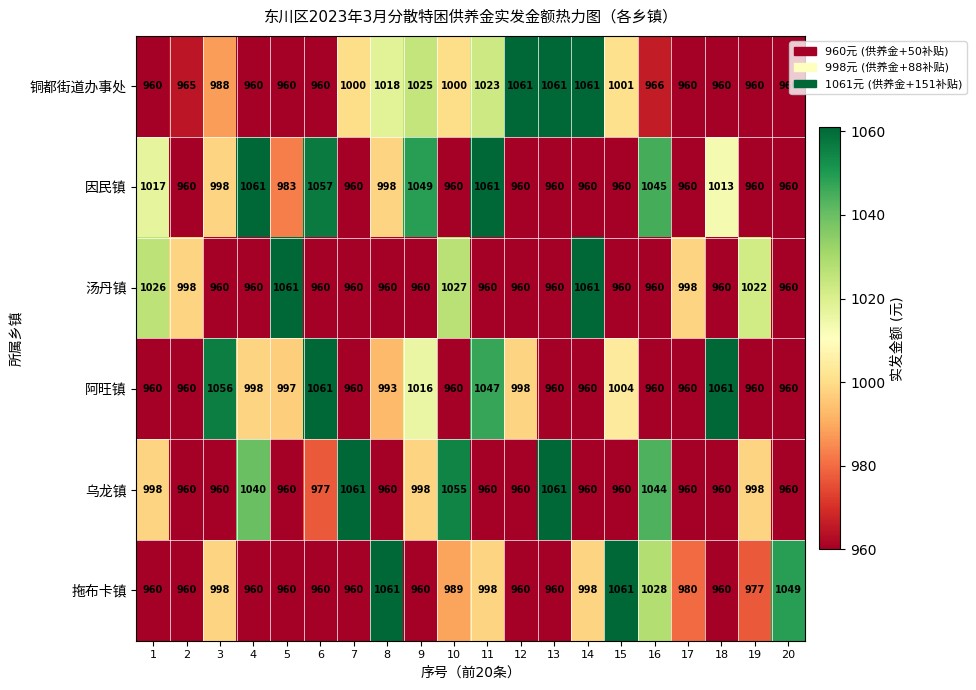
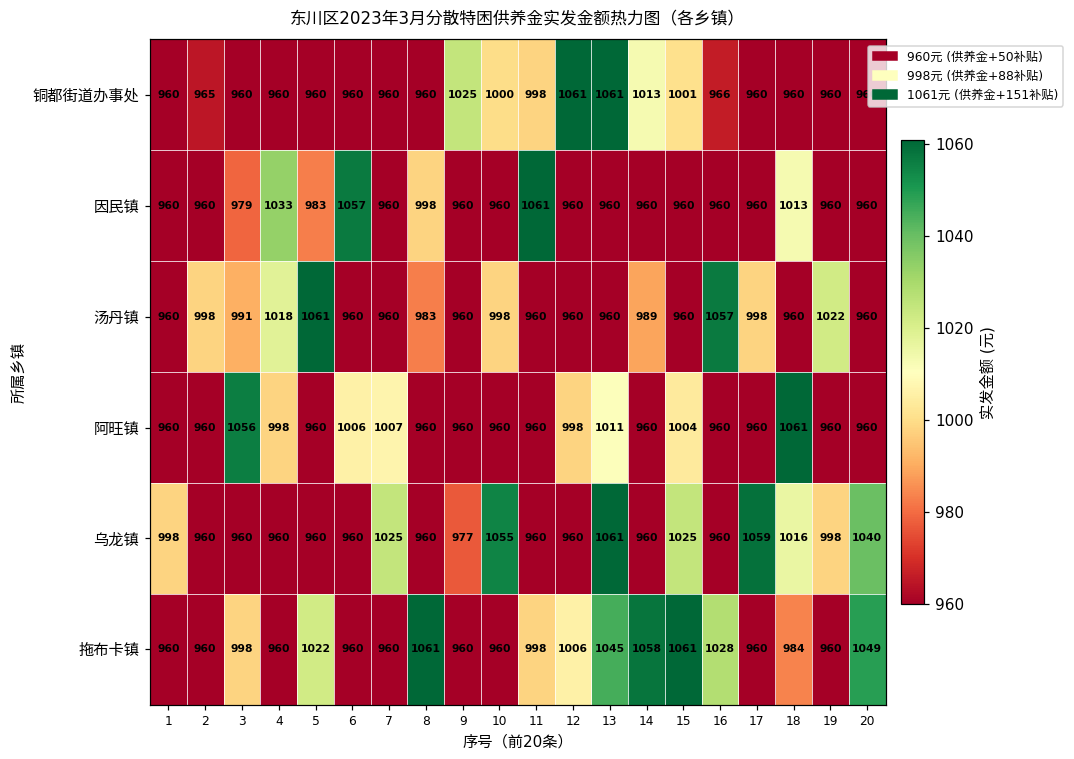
铜都街道办事处, 3: 988 -> 960
铜都街道办事处, 7: 1000 -> 960
铜都街道办事处, 8: 1018 -> 960
铜都街道办事处, 11: 1023 -> 998
铜都街道办事处, 14: 1061 -> 1013
因民镇, 1: 1017 -> 960
因民镇, 3: 998 -> 979
因民镇, 4: 1061 -> 1033
因民镇, 9: 1049 -> 960
因民镇, 16: 1045 -> 960
汤丹镇, 1: 1026 -> 960
汤丹镇, 3: 960 -> 991
汤丹镇, 4: 960 -> 1018
汤丹镇, 8: 960 -> 983
汤丹镇, 10: 1027 -> 998
汤丹镇, 14: 1061 -> 989
汤丹镇, 16: 960 -> 1057
阿旺镇, 5: 997 -> 960
阿旺镇, 6: 1061 -> 1006
阿旺镇, 7: 960 -> 1007
阿旺镇, 8: 993 -> 960
阿旺镇, 9: 1016 -> 960
阿旺镇, 11: 1047 -> 960
阿旺镇, 13: 960 -> 1011
乌龙镇, 4: 1040 -> 960
乌龙镇, 6: 977 -> 960
乌龙镇, 7: 1061 -> 1025
乌龙镇, 9: 998 -> 977
乌龙镇, 15: 960 -> 1025
乌龙镇, 16: 1044 -> 960
乌龙镇, 17: 960 -> 1059
乌龙镇, 18: 960 -> 1016
乌龙镇, 20: 960 -> 1040
拖布卡镇, 5: 960 -> 1022
拖布卡镇, 10: 989 -> 960
拖布卡镇, 12: 960 -> 1006
拖布卡镇, 13: 960 -> 1045
拖布卡镇, 14: 998 -> 1058
拖布卡镇, 17: 980 -> 960
拖布卡镇, 18: 960 -> 984
拖布卡镇, 19: 977 -> 960
